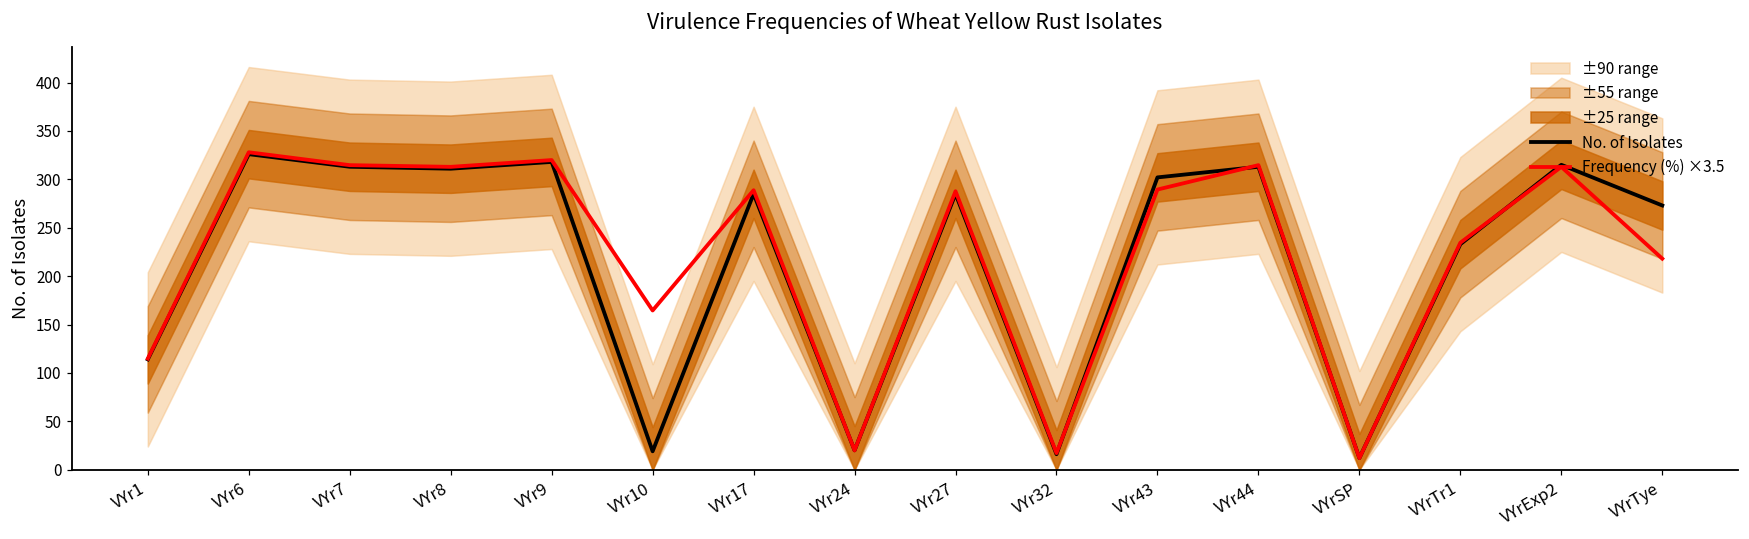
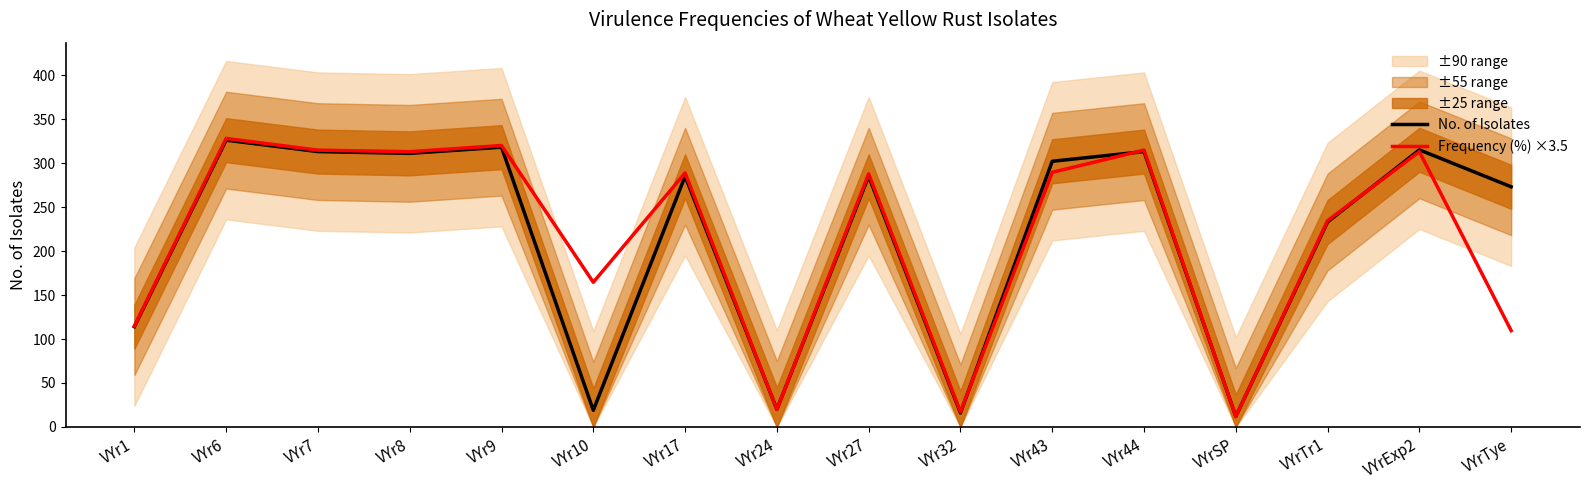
Frequency (%) ×3.5, VYrTye: 220 -> 110
